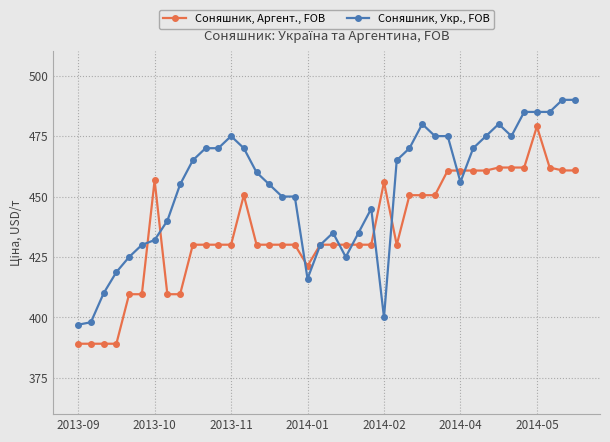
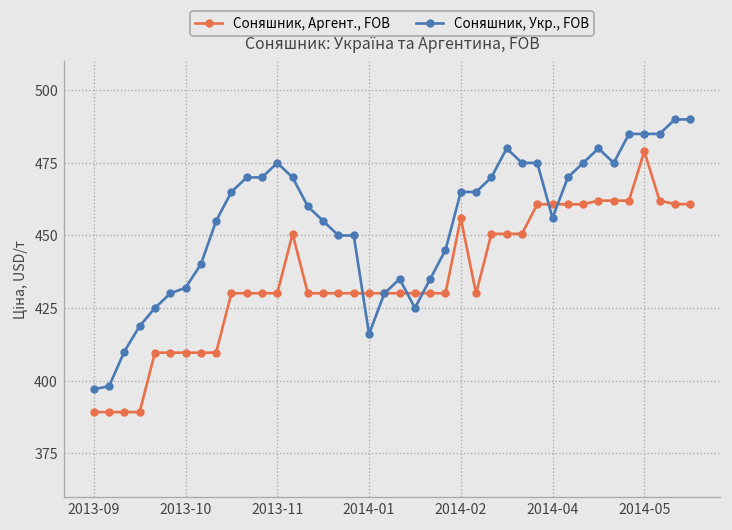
Соняшник, Аргент., FOB, 2013-10: 457 -> 410
Соняшник, Аргент., FOB, 2014-01: 421 -> 430
Соняшник, Укр., FOB, 2014-02: 400 -> 465
